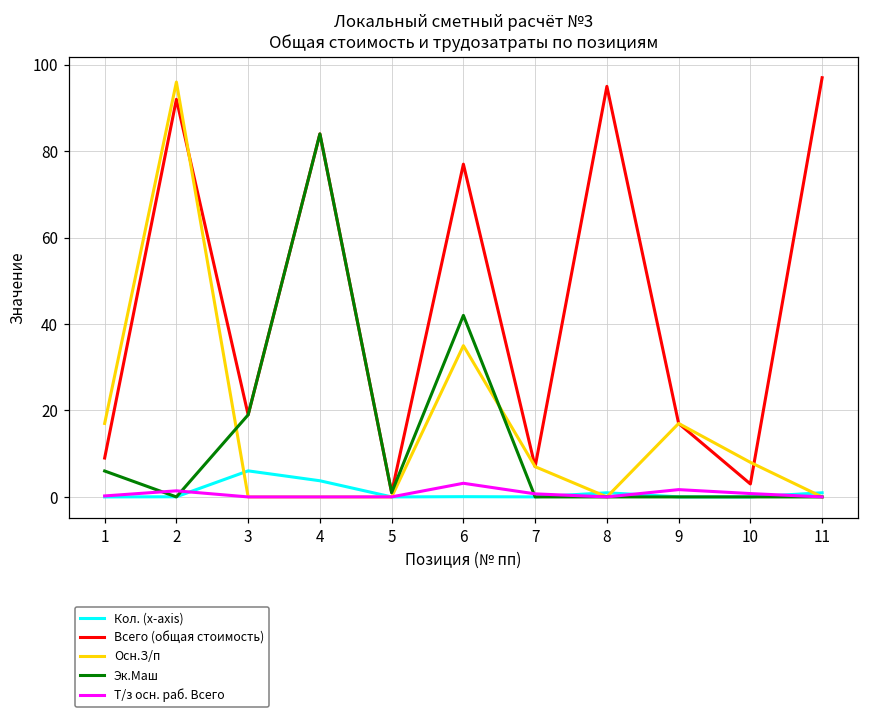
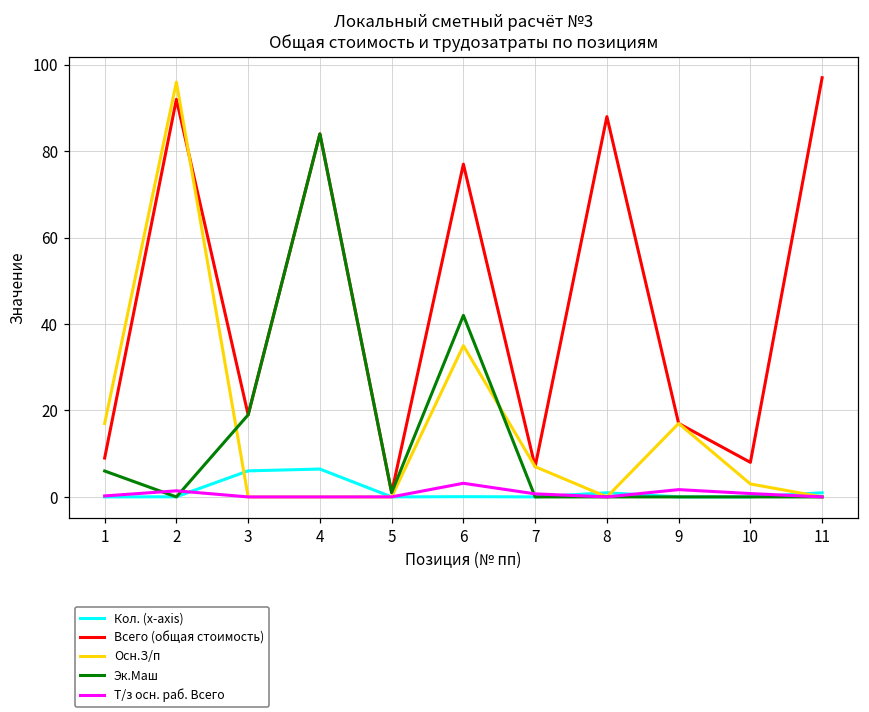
Кол. (x-axis), 4: 4 -> 6
Всего (общая стоимость), 8: 95 -> 88
Всего (общая стоимость), 10: 3 -> 8
Осн.З/п, 10: 8 -> 3
